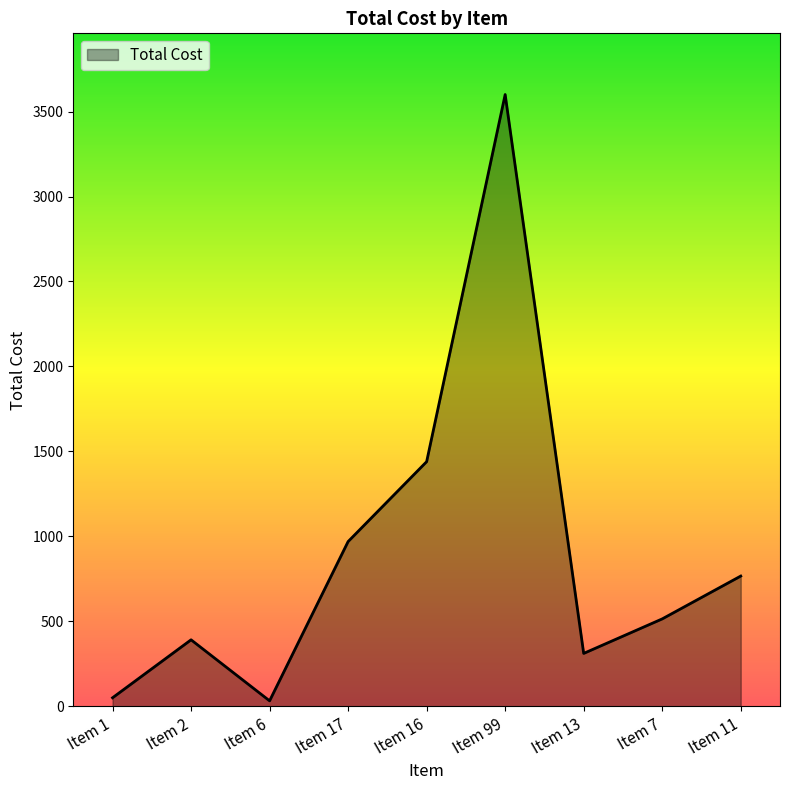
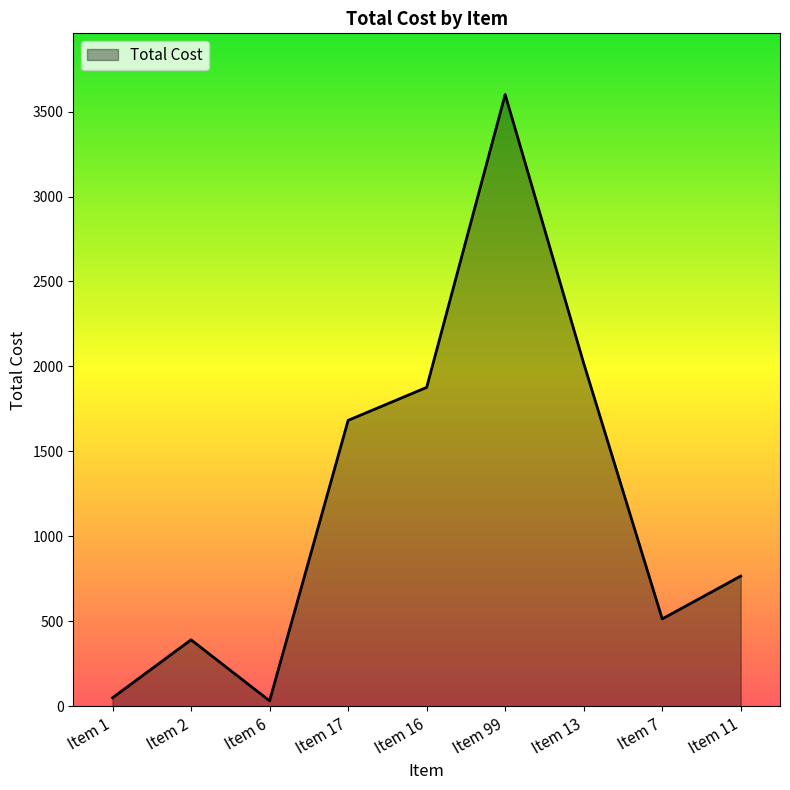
Item 17: 970 -> 1680
Item 16: 1440 -> 1880
Item 13: 310 -> 2020
